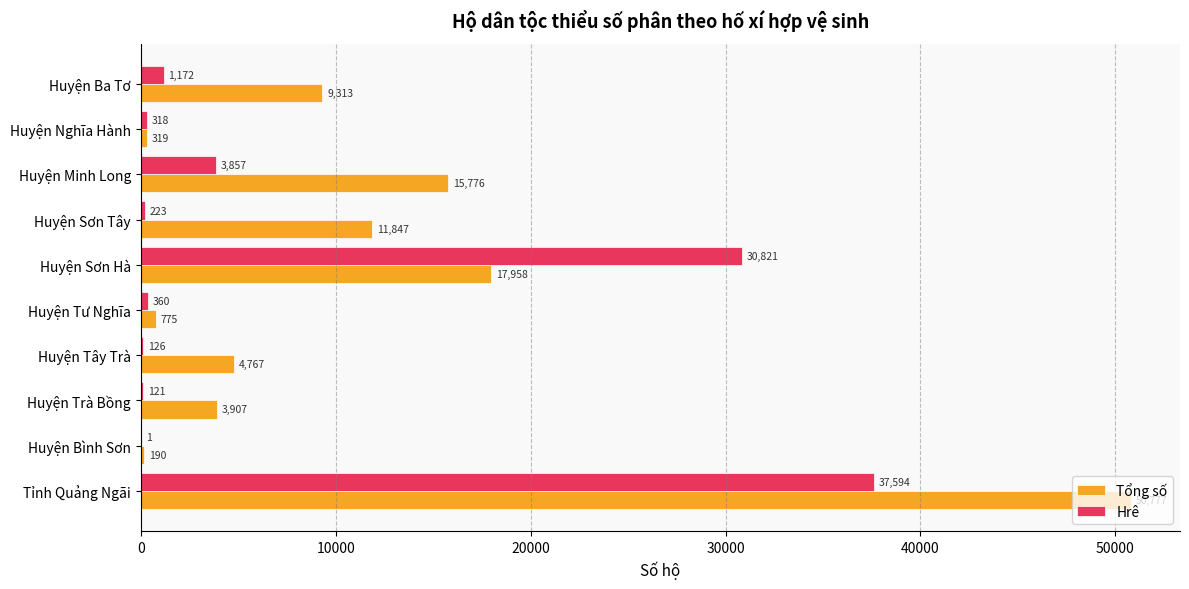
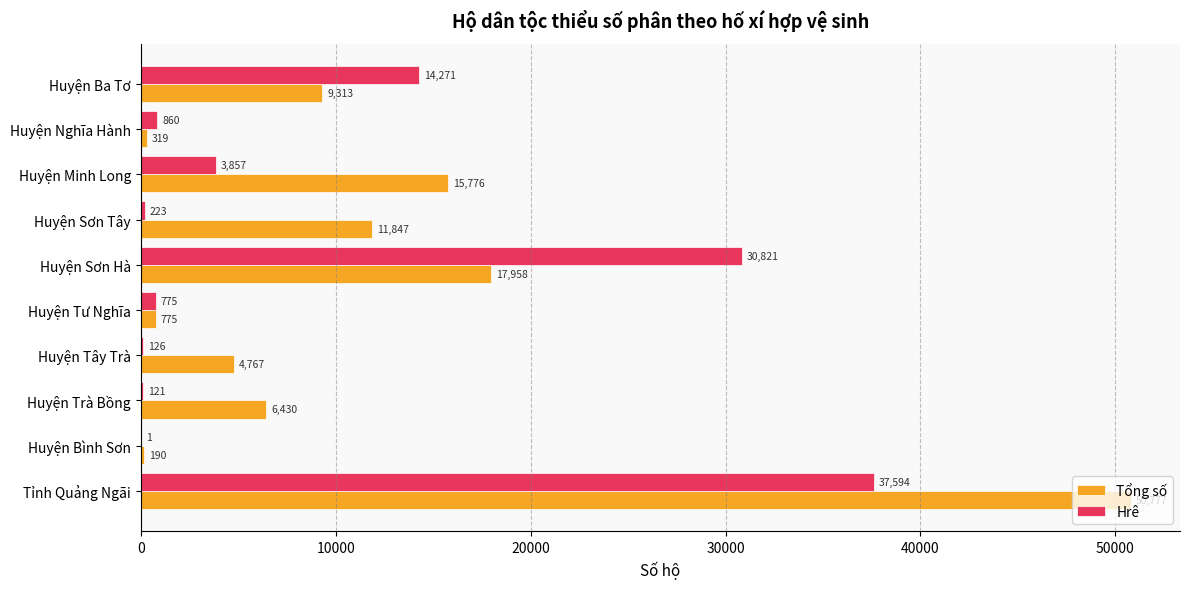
Hrê, Huyện Ba Tơ: 1,172 -> 14,271
Hrê, Huyện Nghĩa Hành: 318 -> 860
Hrê, Huyện Tư Nghĩa: 360 -> 775
Tổng số, Huyện Trà Bồng: 3,907 -> 6,430
